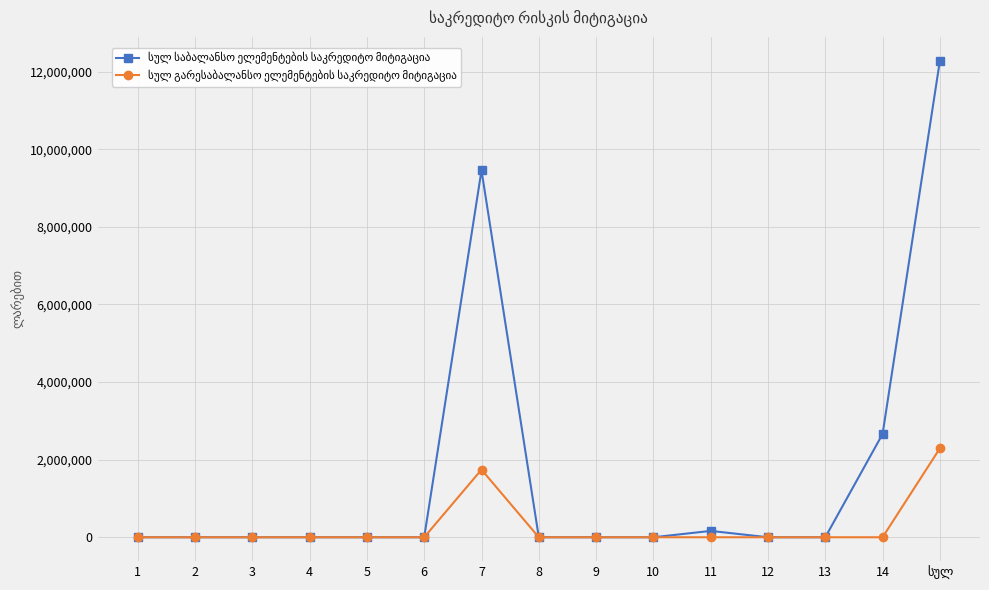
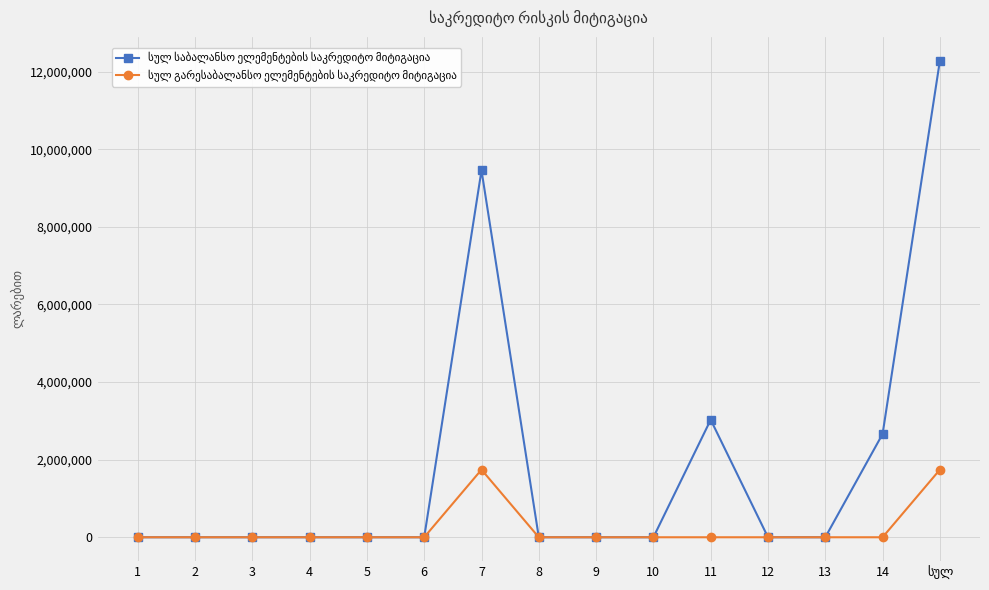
სულ საბალანსო ელემენტების საკრედიტო მიტიგაცია, 11: 200,000 -> 3,000,000
სულ გარესაბალანსო ელემენტების საკრედიტო მიტიგაცია, სულ: 2,300,000 -> 1,700,000
